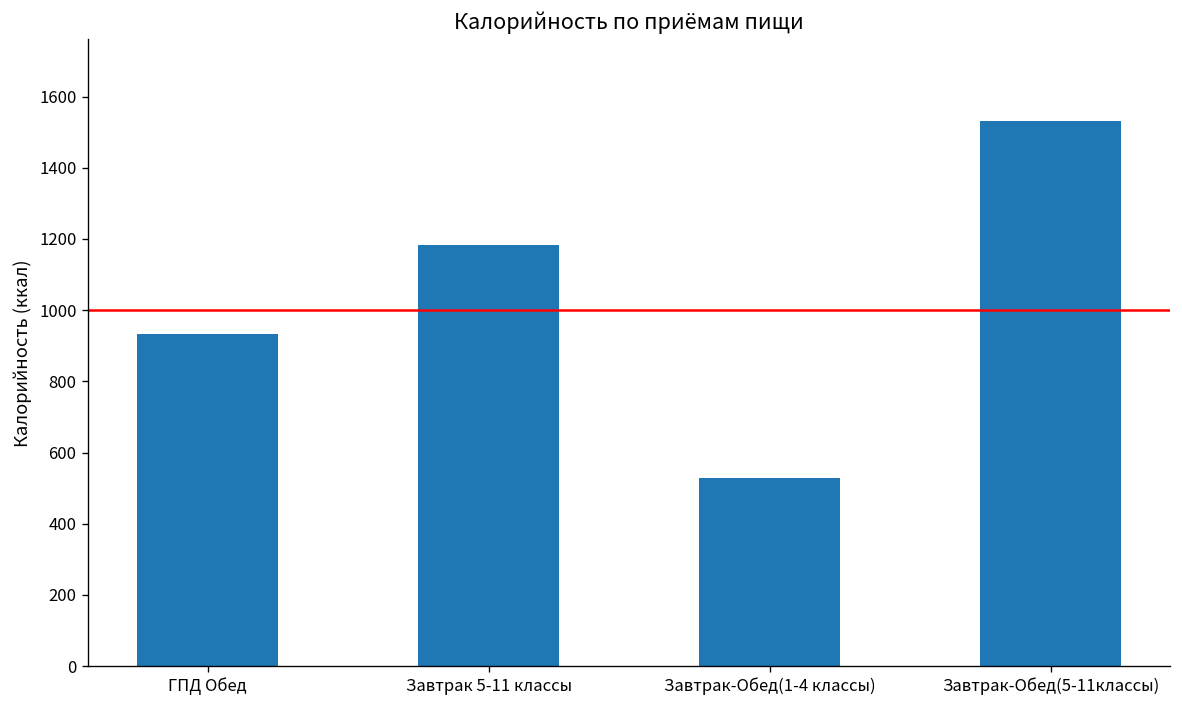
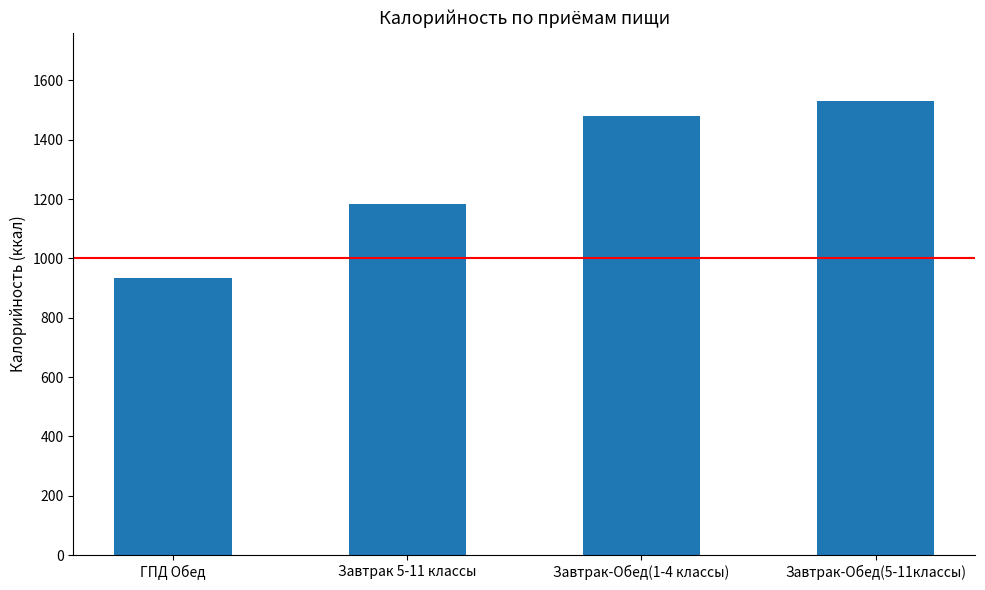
Завтрак-Обед(1-4 классы): 530 -> 1480
